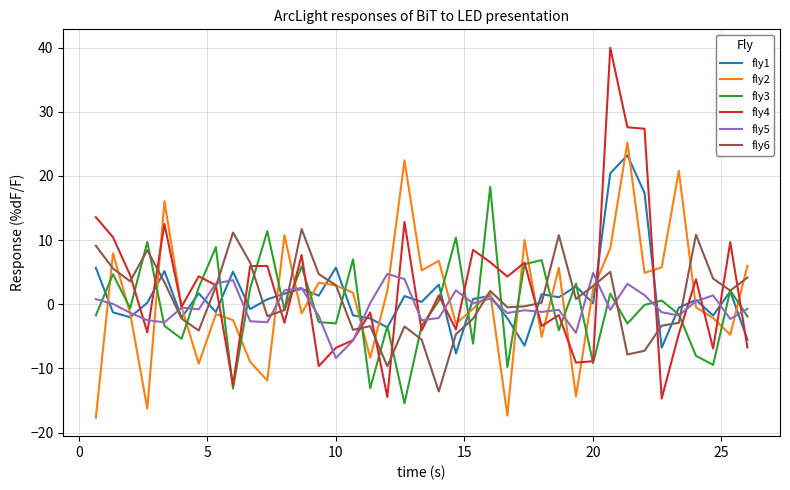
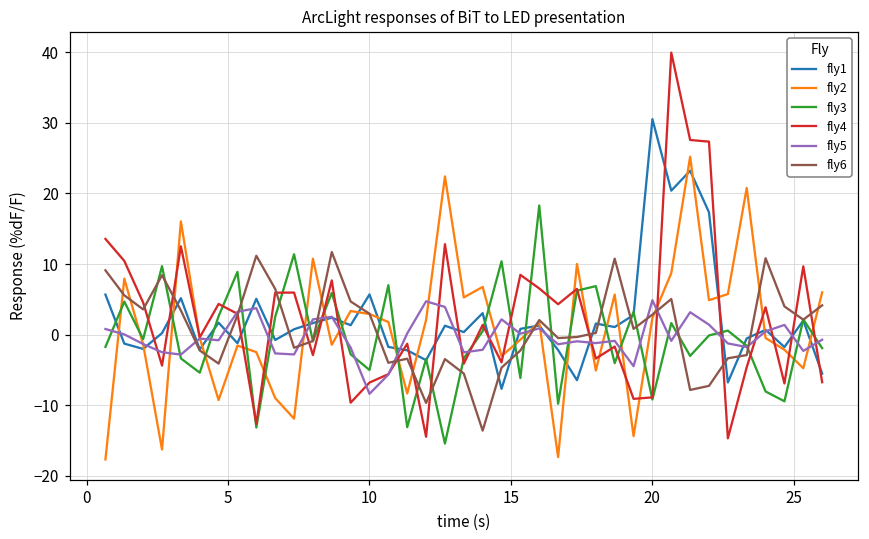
fly3, 10: -3 -> -5
fly1, 20: 0 -> 31
